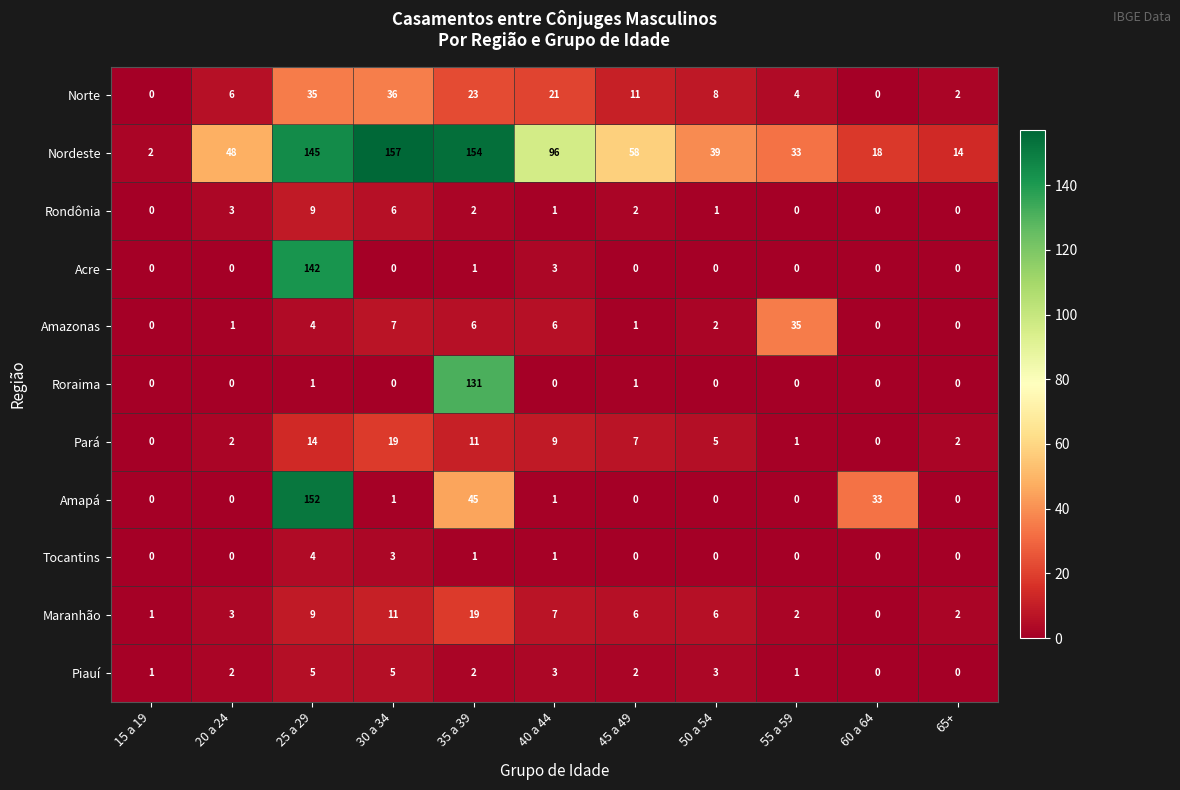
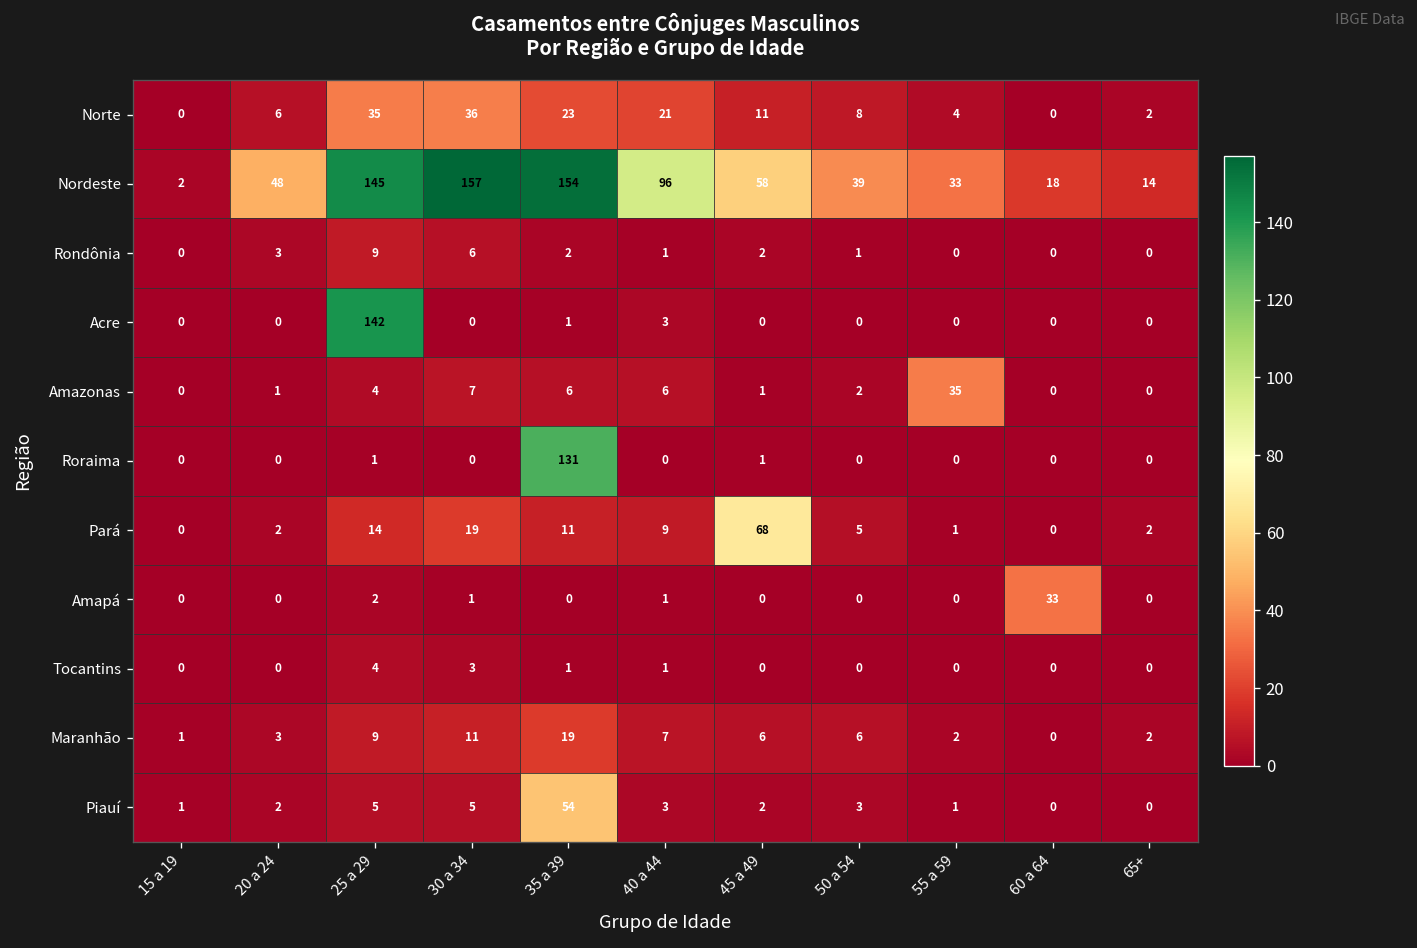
Pará, 45 a 49: 7 -> 68
Amapá, 25 a 29: 152 -> 2
Amapá, 35 a 39: 45 -> 0
Piauí, 35 a 39: 2 -> 54
